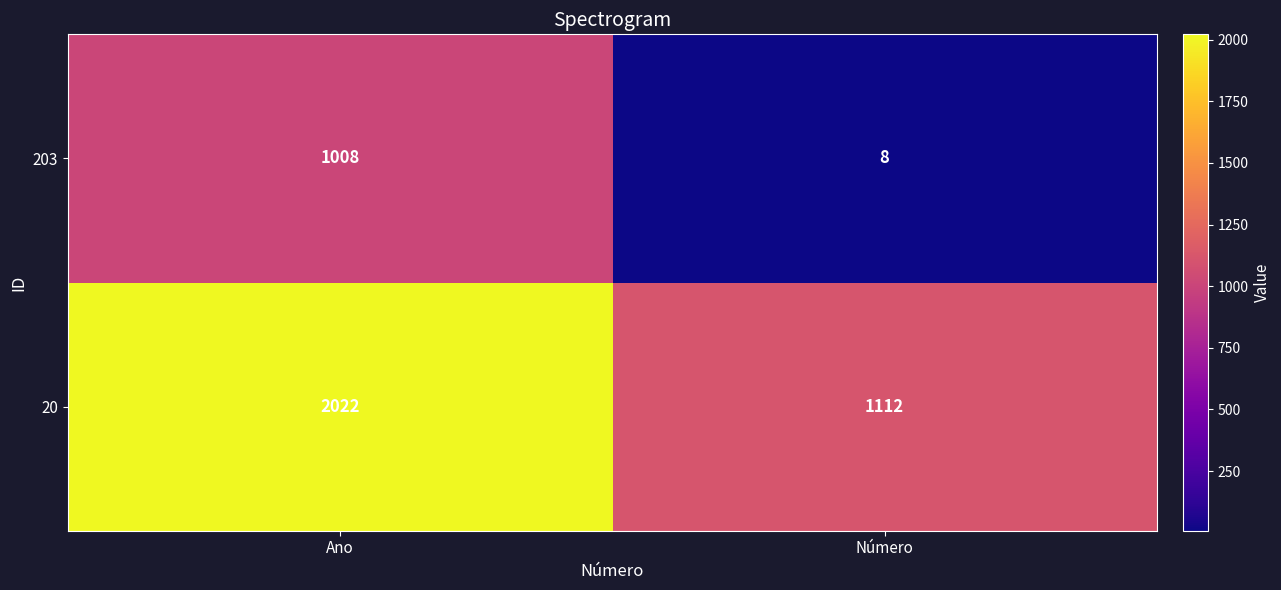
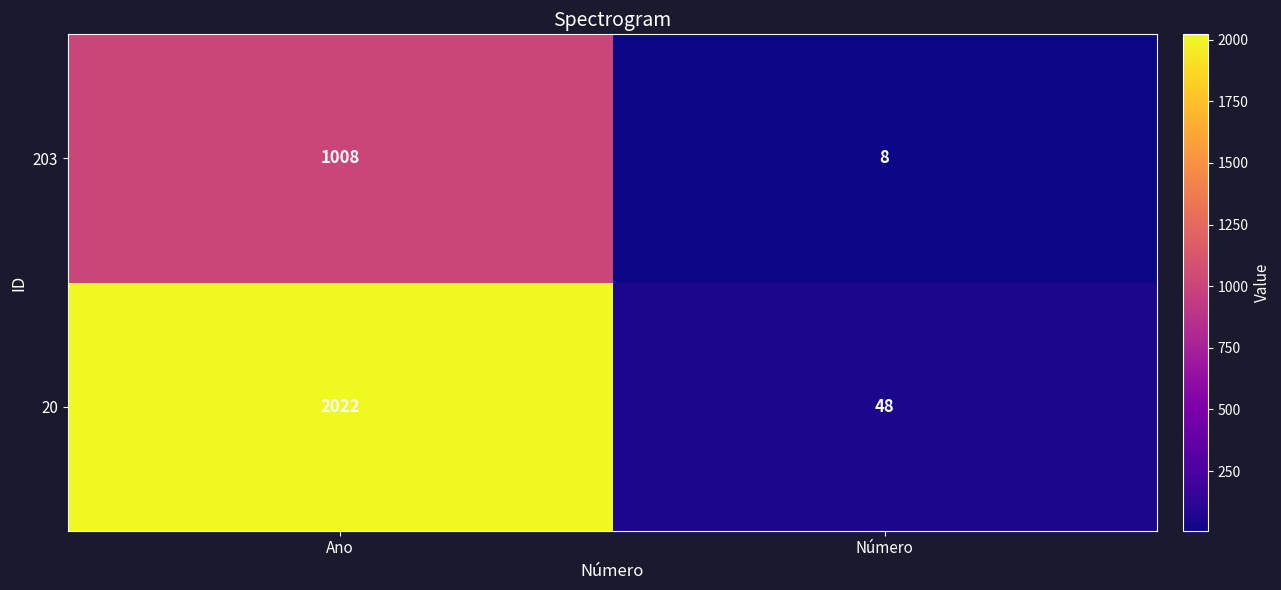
20, Número: 1112 -> 48
